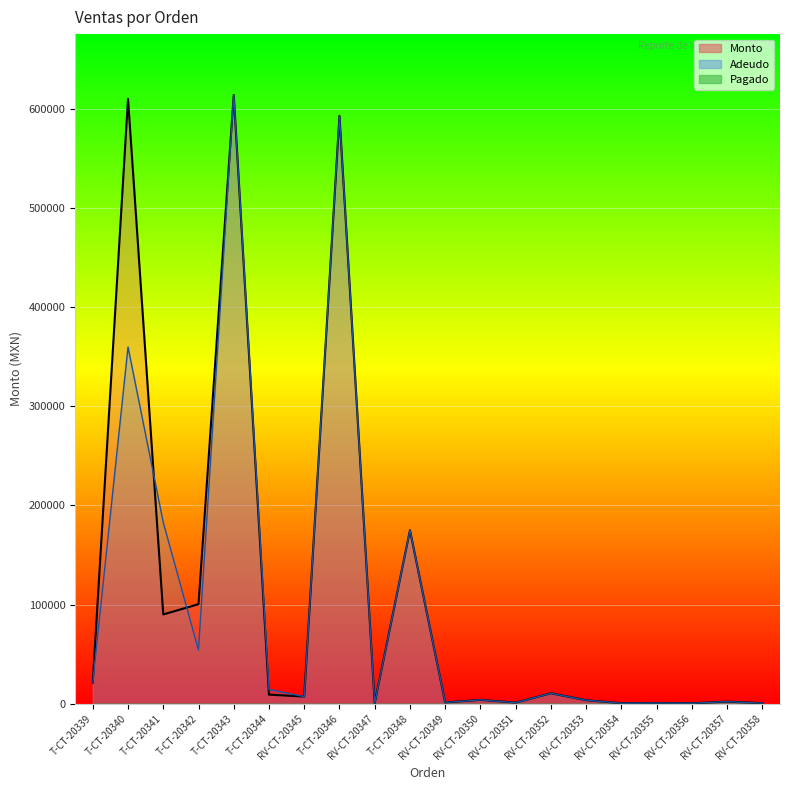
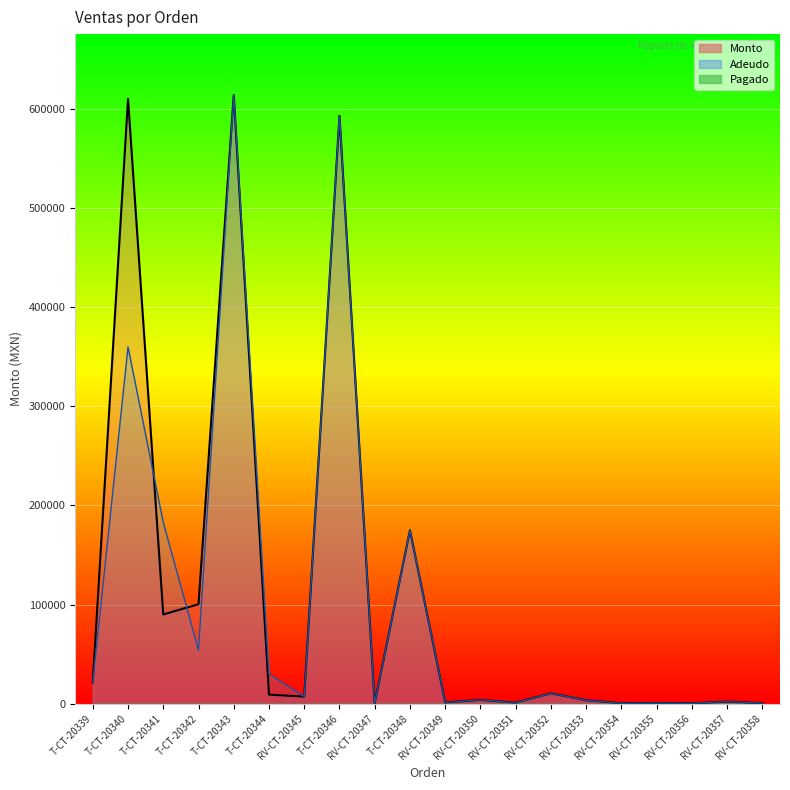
Adeudo, T-CT-20344: 10000 -> 30000
